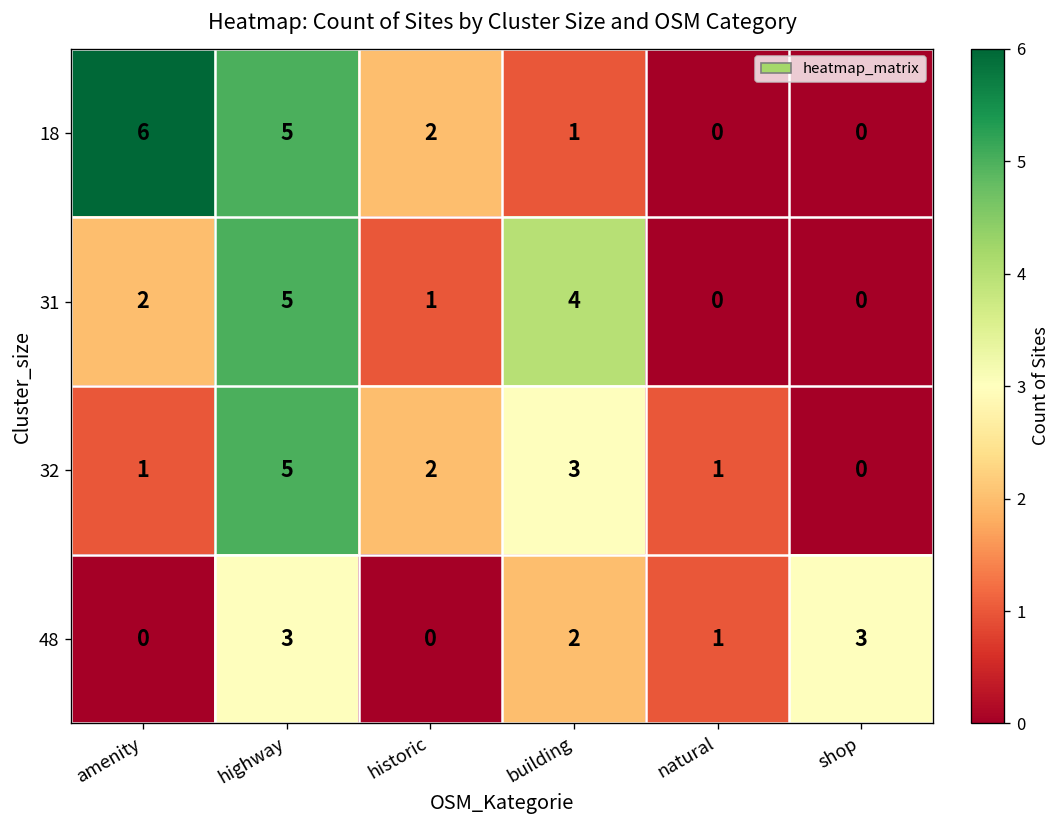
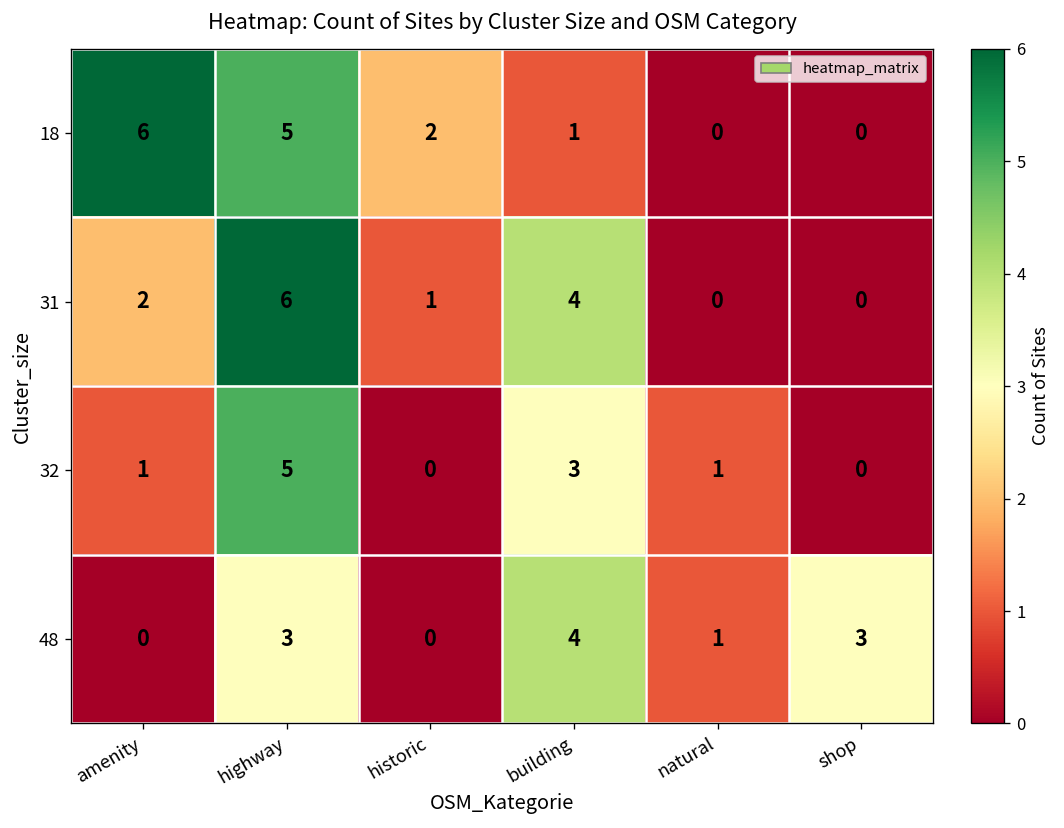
31, highway: 5 -> 6
32, historic: 2 -> 0
48, building: 2 -> 4
